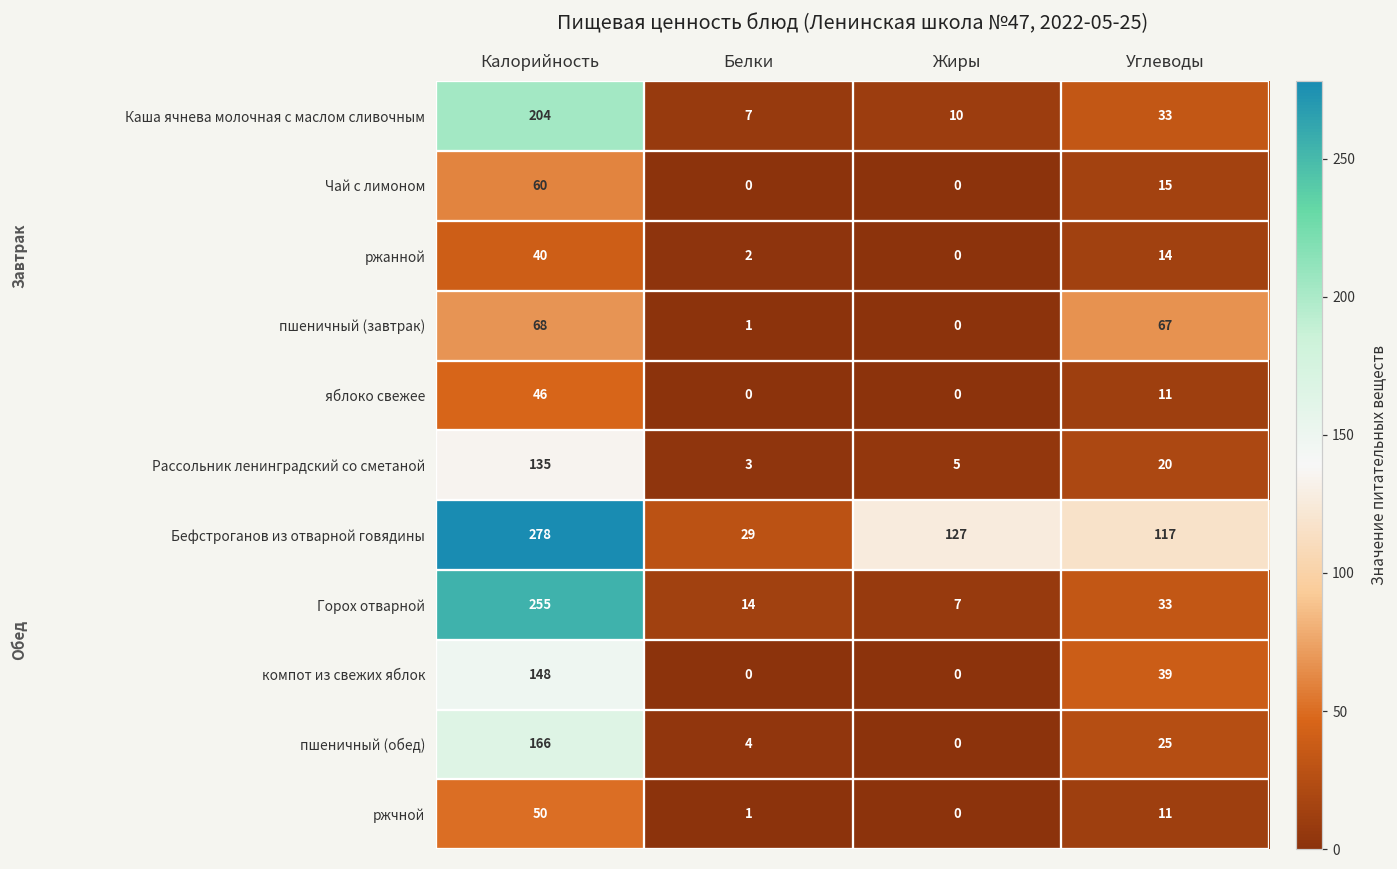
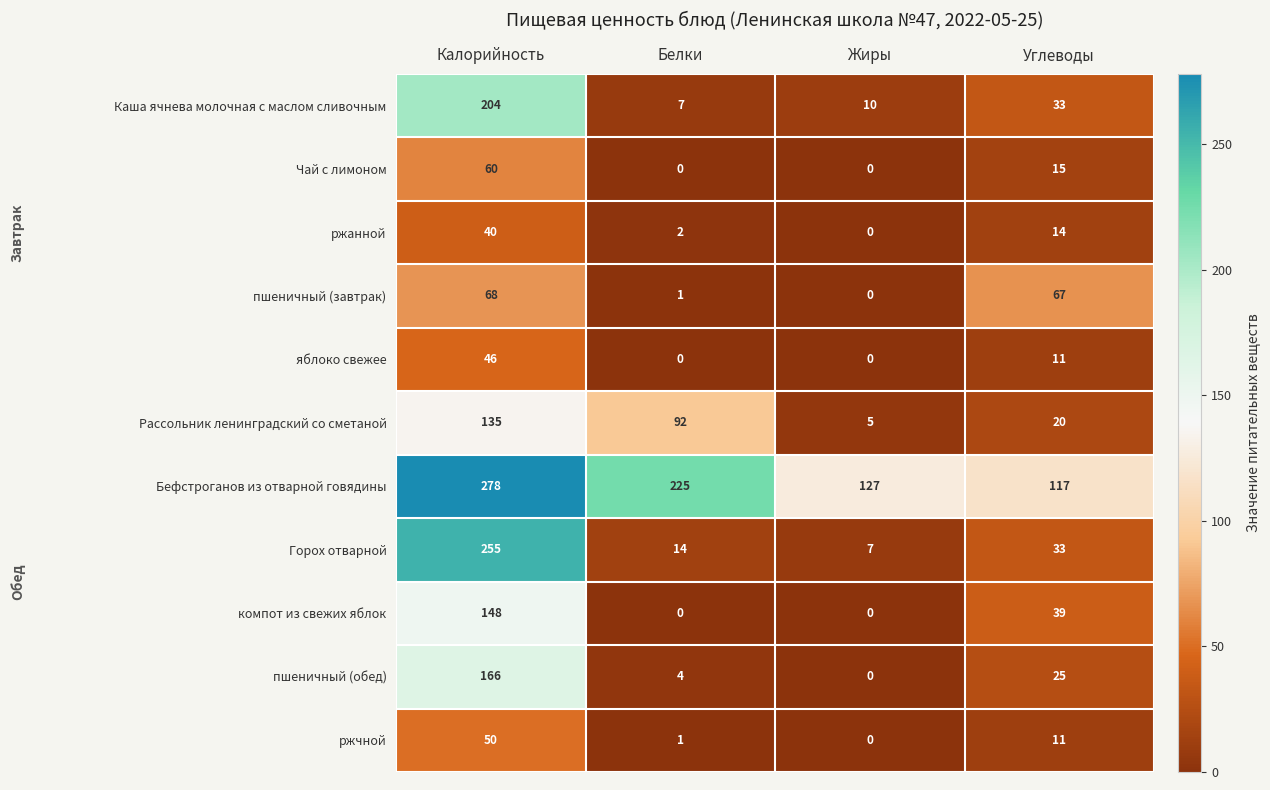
Рассольник ленинградский со сметаной, Белки: 3 -> 92
Бефстроганов из отварной говядины, Белки: 29 -> 225
